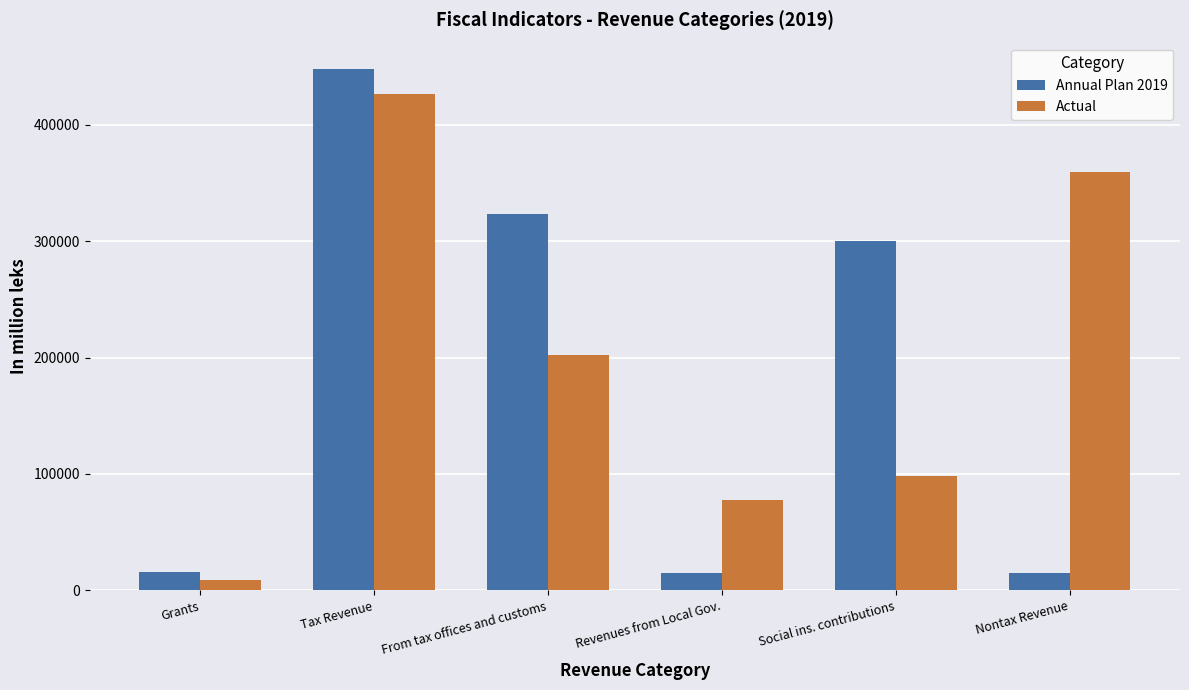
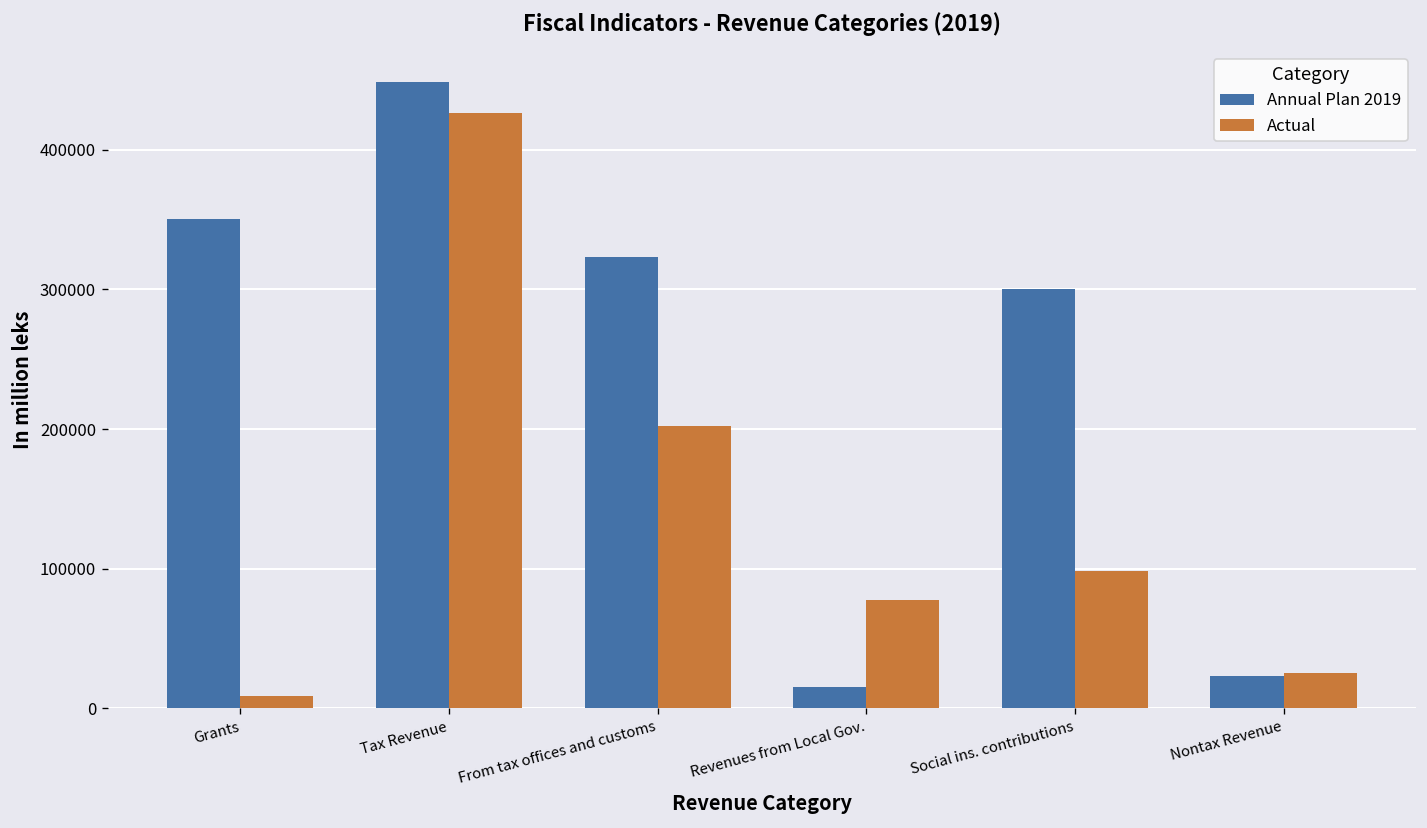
Annual Plan 2019, Grants: 16000 -> 351000
Annual Plan 2019, Nontax Revenue: 15000 -> 23000
Actual, Nontax Revenue: 359000 -> 25000
